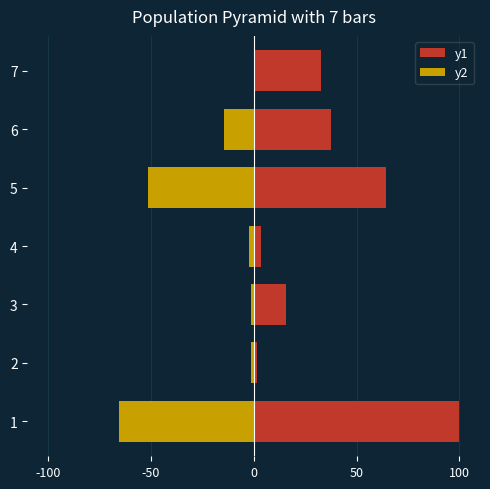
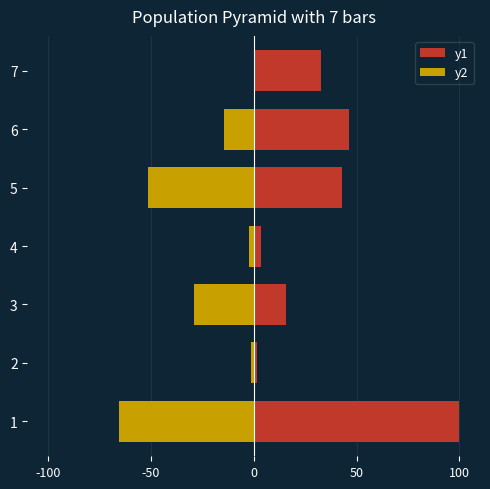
y1, 6: 38 -> 46
y1, 5: 64 -> 43
y2, 3: -1 -> -29
